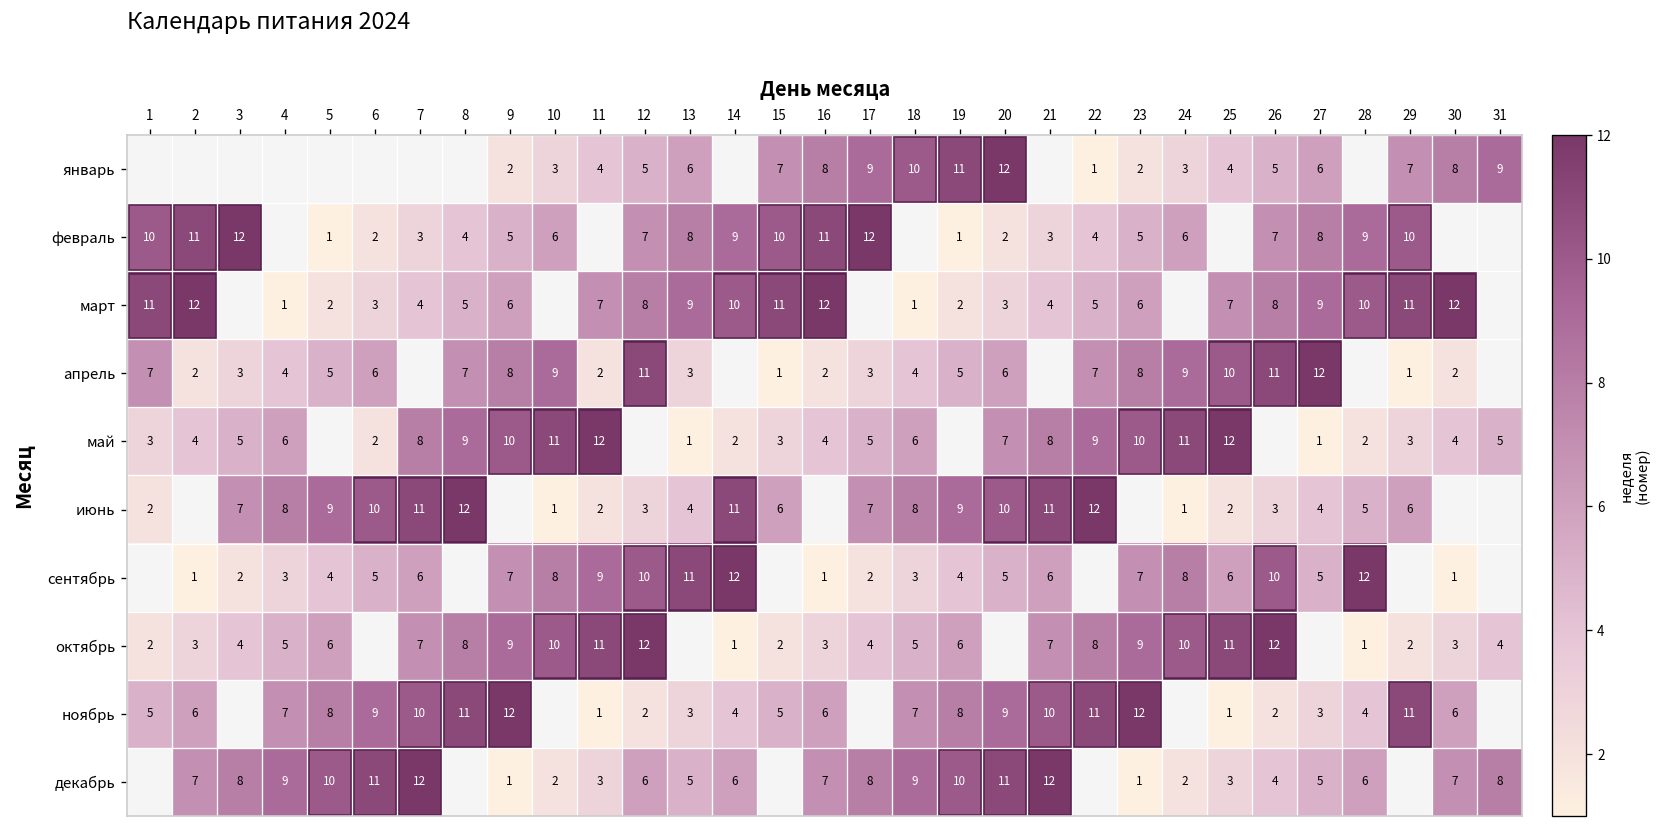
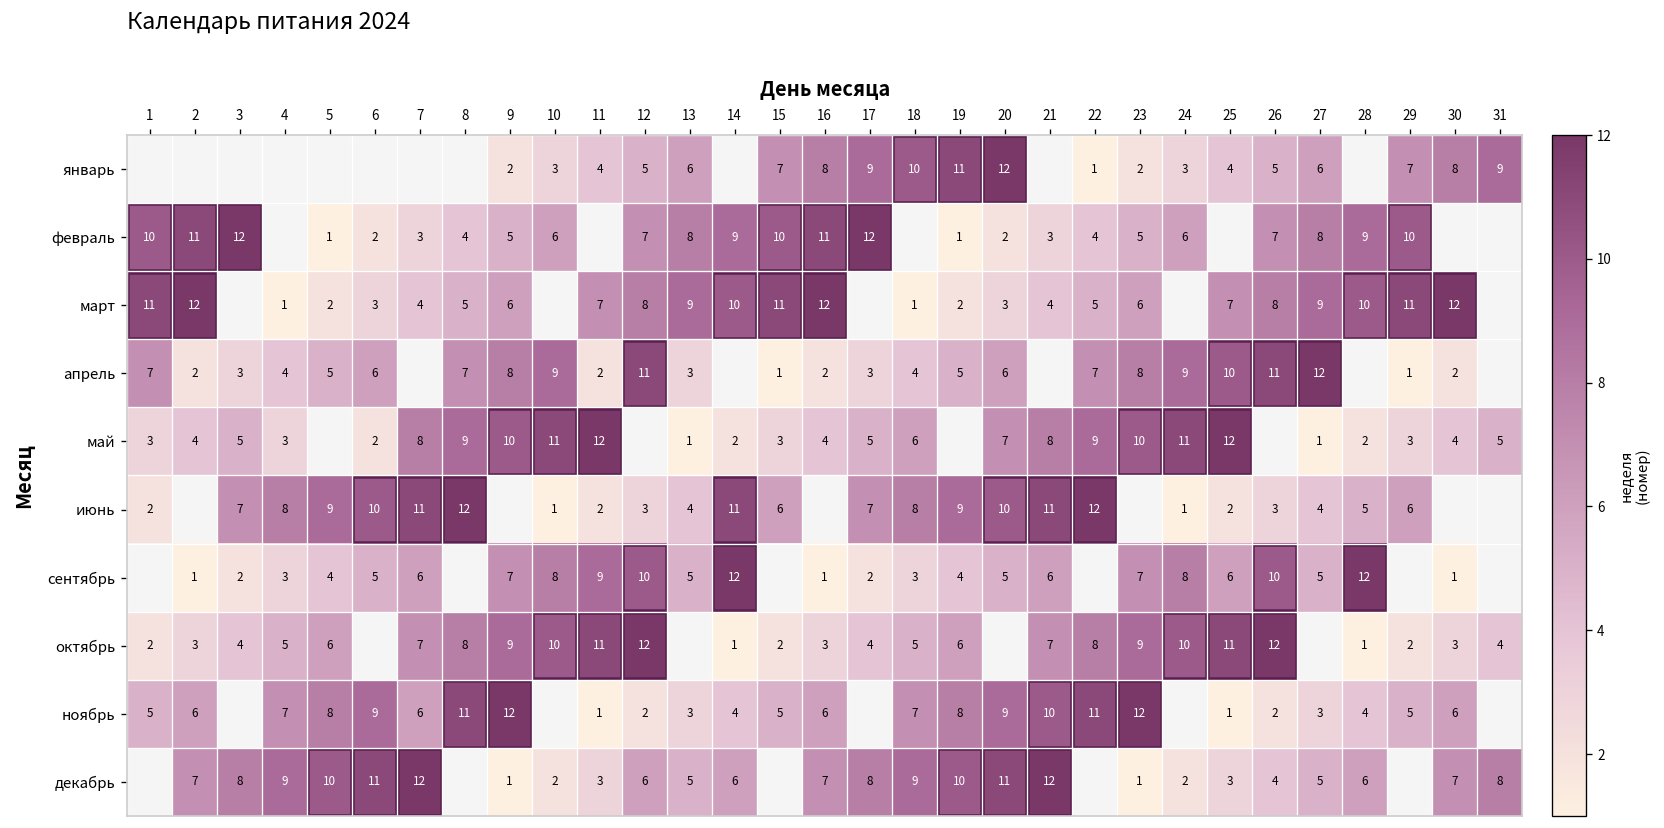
май, 4: 6 -> 3
сентябрь, 13: 11 -> 5
ноябрь, 7: 10 -> 6
ноябрь, 29: 11 -> 5
